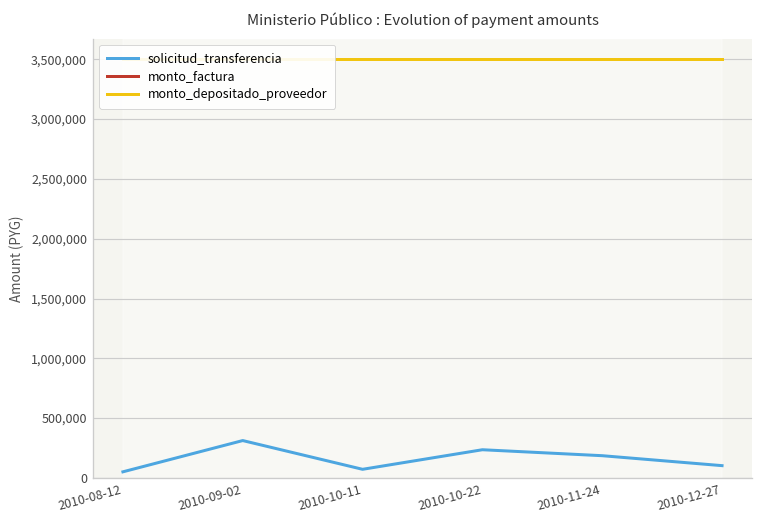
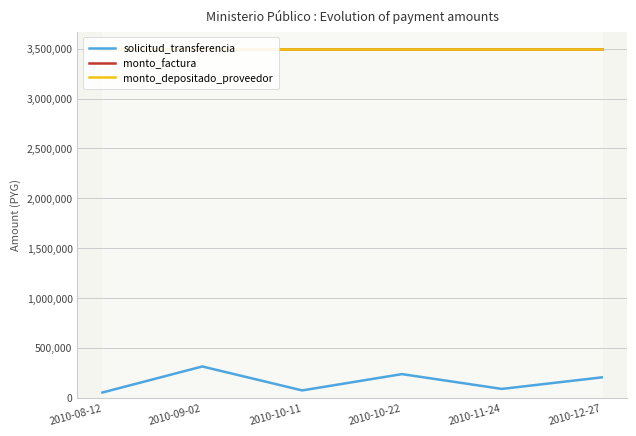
solicitud_transferencia, 2010-11-24: 200,000 -> 100,000
solicitud_transferencia, 2010-12-27: 100,000 -> 200,000
